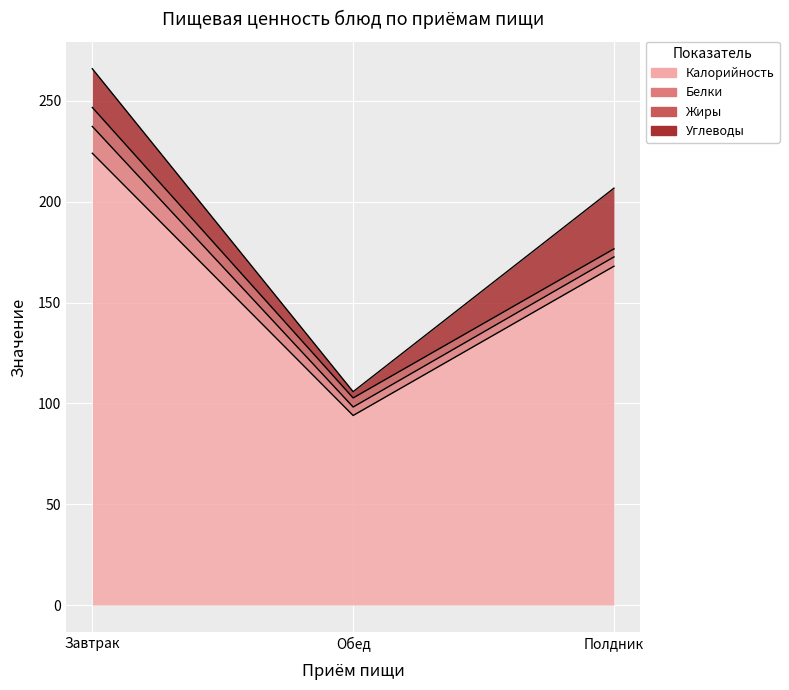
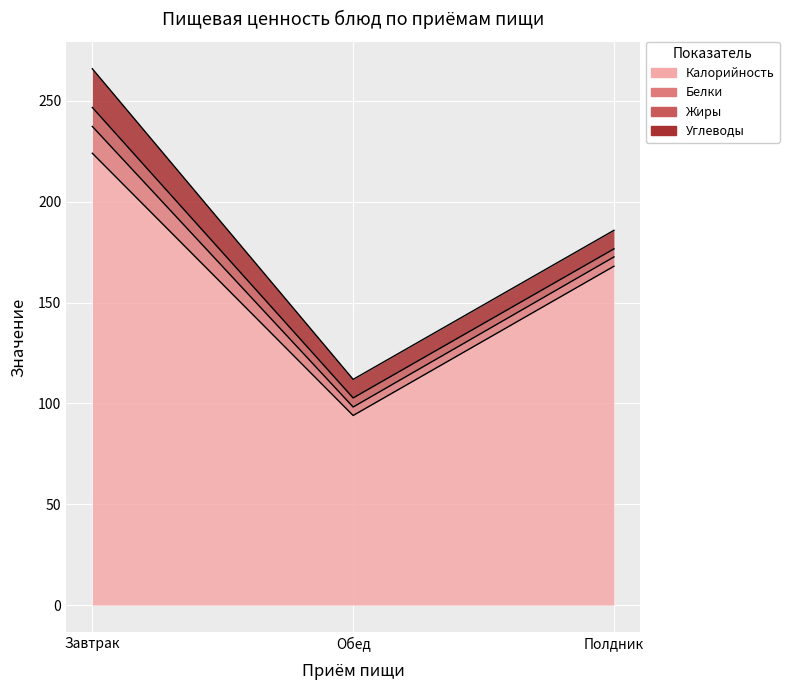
Углеводы, Обед: 3 -> 9
Углеводы, Полдник: 30 -> 9
